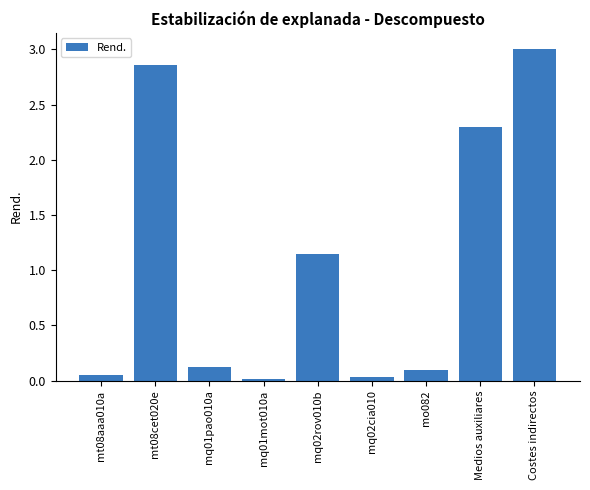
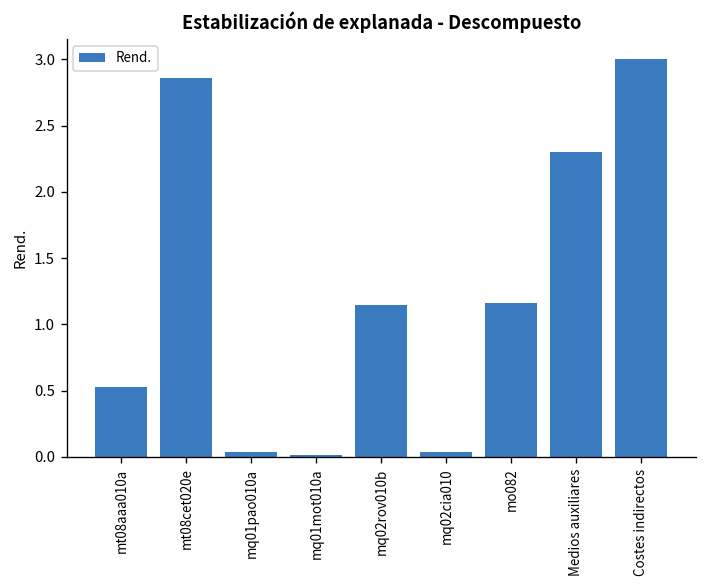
mt08aaa010a: 0.05 -> 0.53
mq01pao010a: 0.12 -> 0.04
mo082: 0.09 -> 1.16
